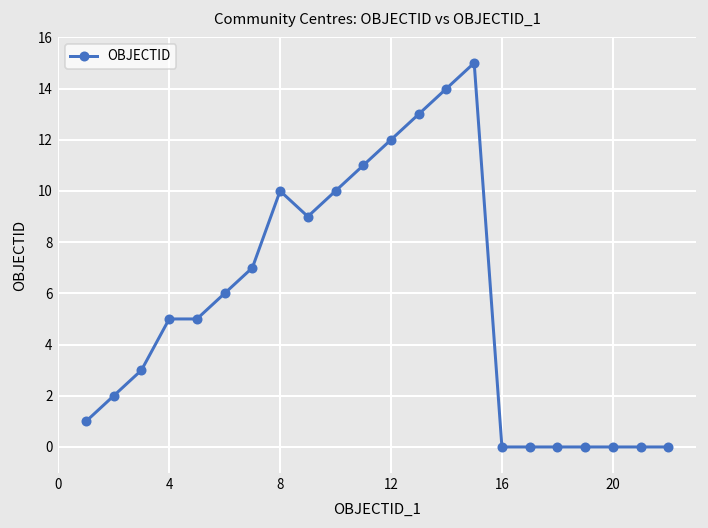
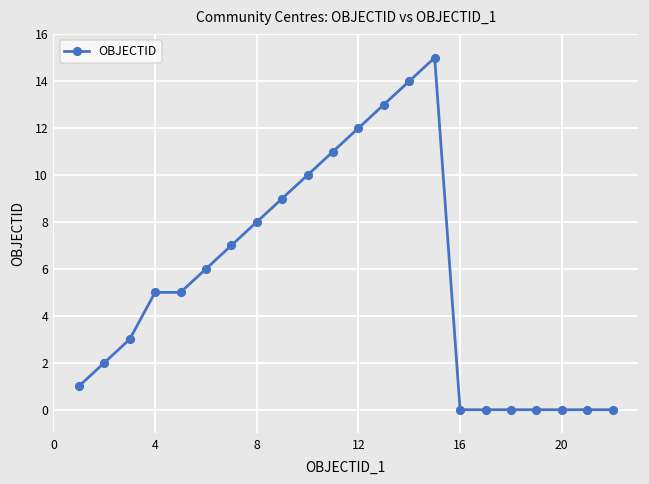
8: 10 -> 8
